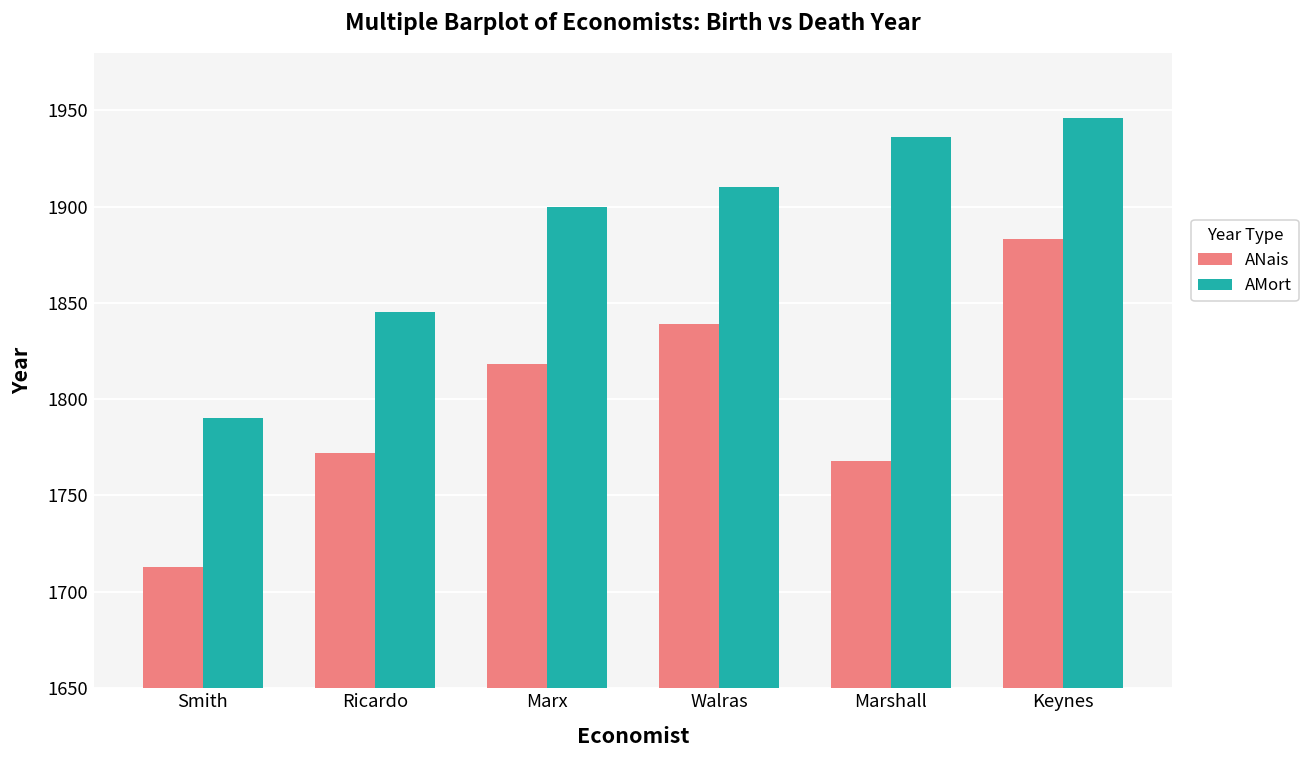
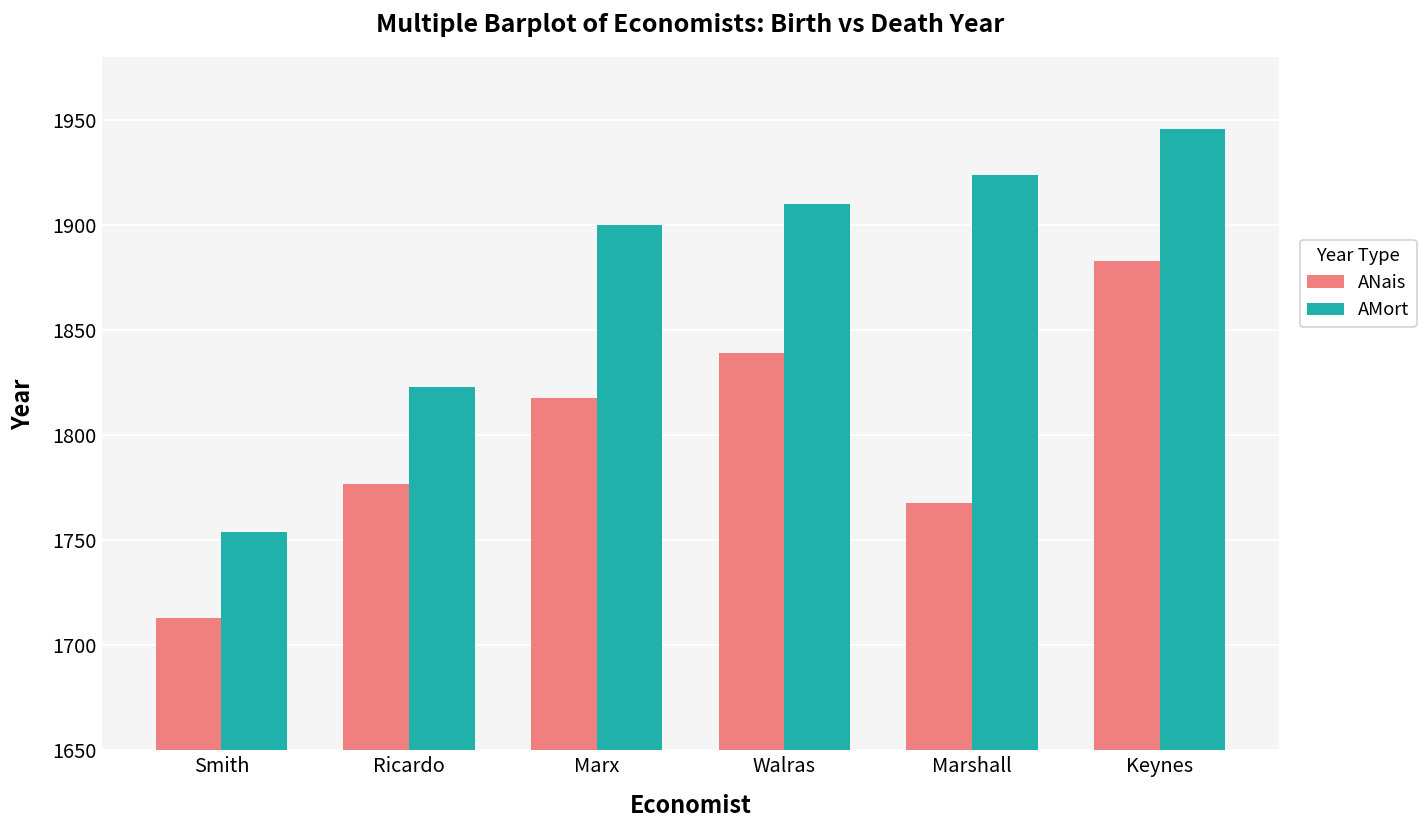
AMort, Smith: 1790 -> 1754
ANais, Ricardo: 1772 -> 1777
AMort, Ricardo: 1845 -> 1823
AMort, Marshall: 1936 -> 1924
